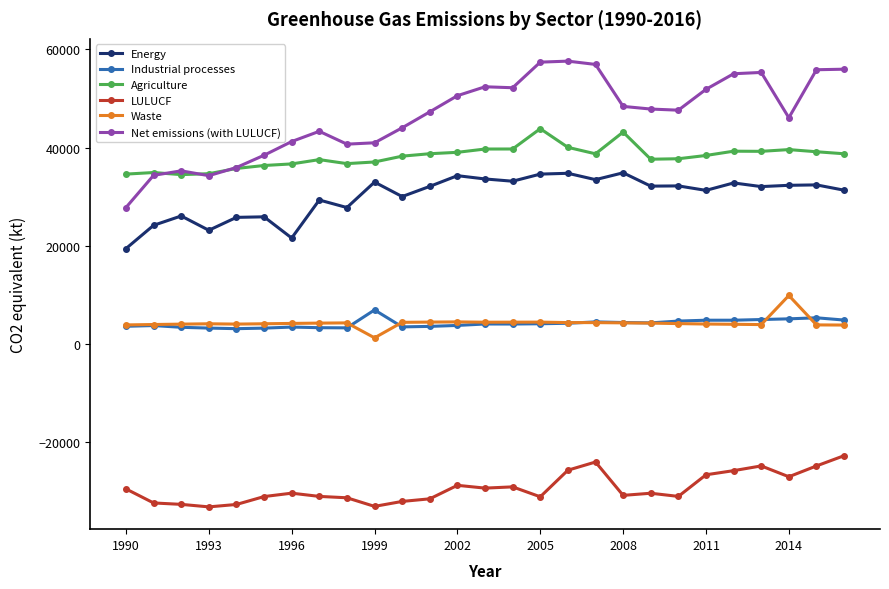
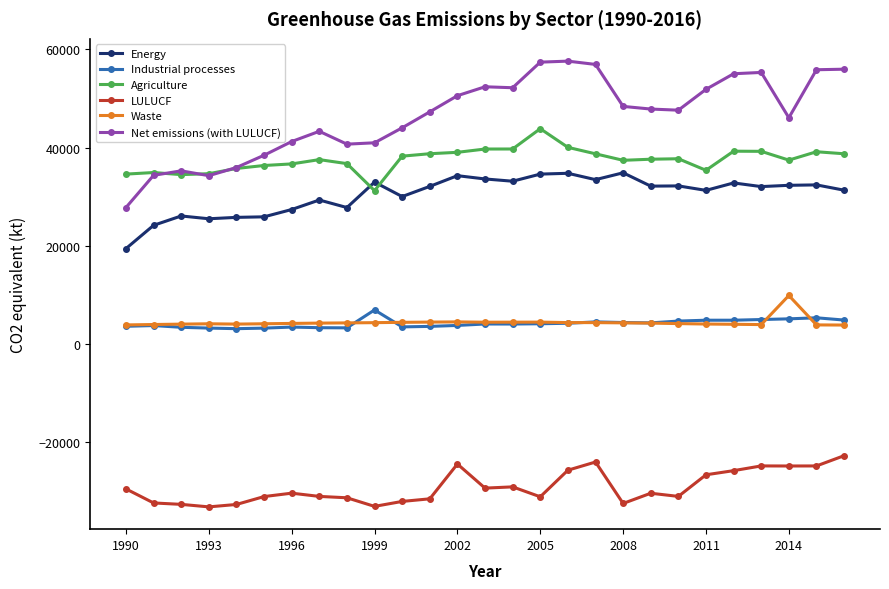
Energy, 1993: 23000 -> 25000
Energy, 1996: 22000 -> 27000
Agriculture, 1999: 37000 -> 31000
Waste, 1999: 1000 -> 4000
LULUCF, 2002: -29000 -> -24000
Agriculture, 2008: 43000 -> 37000
LULUCF, 2008: -31000 -> -33000
Agriculture, 2011: 38000 -> 35000
Agriculture, 2014: 40000 -> 37000
LULUCF, 2014: -27000 -> -25000
